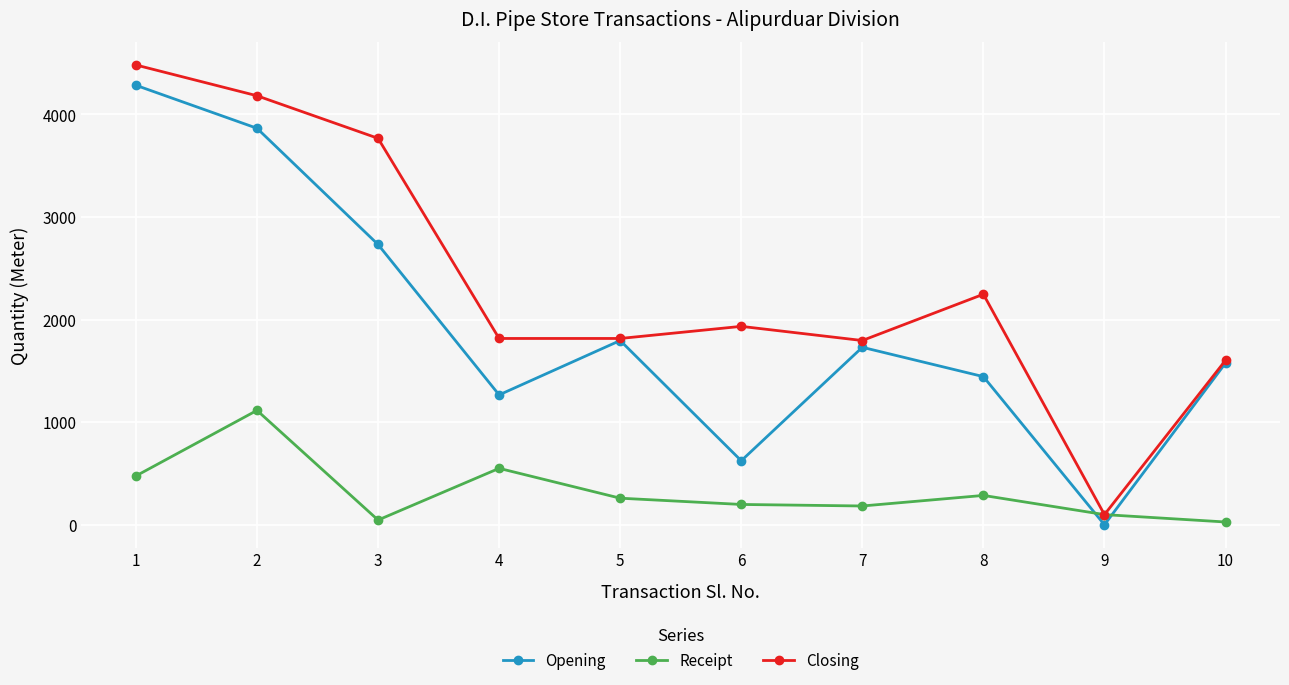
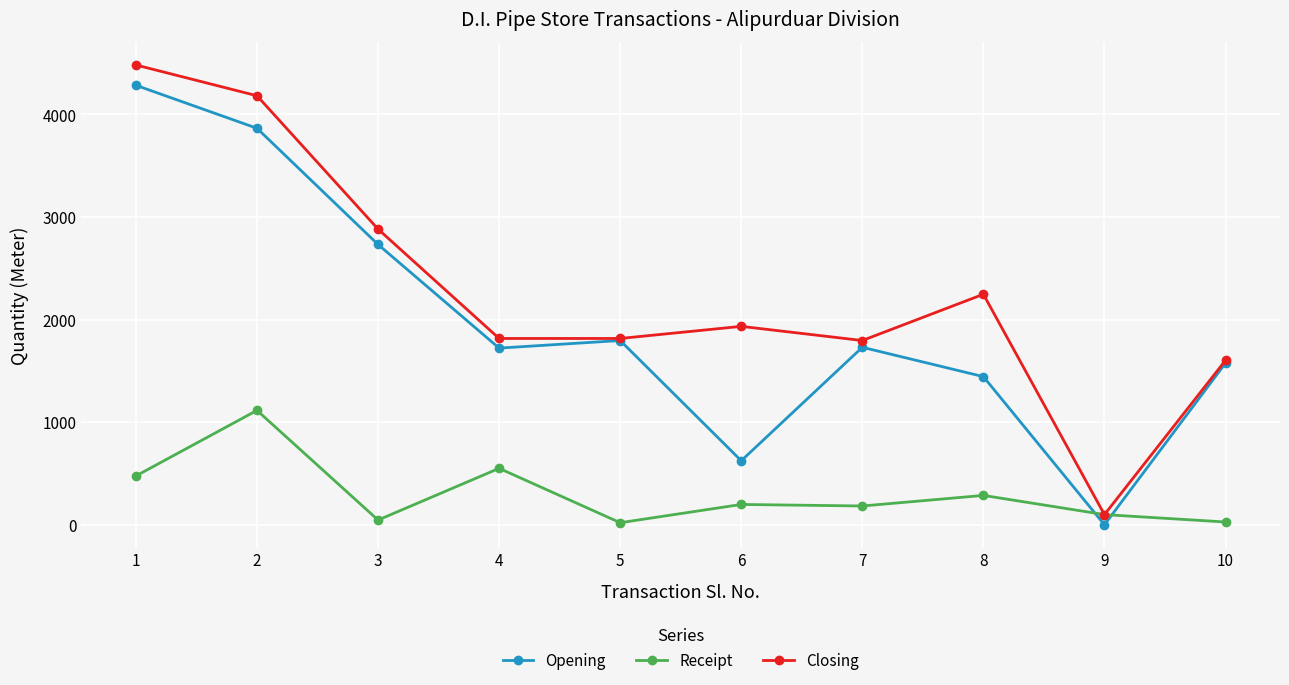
Closing, 3: 3770 -> 2880
Opening, 4: 1270 -> 1720
Receipt, 5: 260 -> 20
